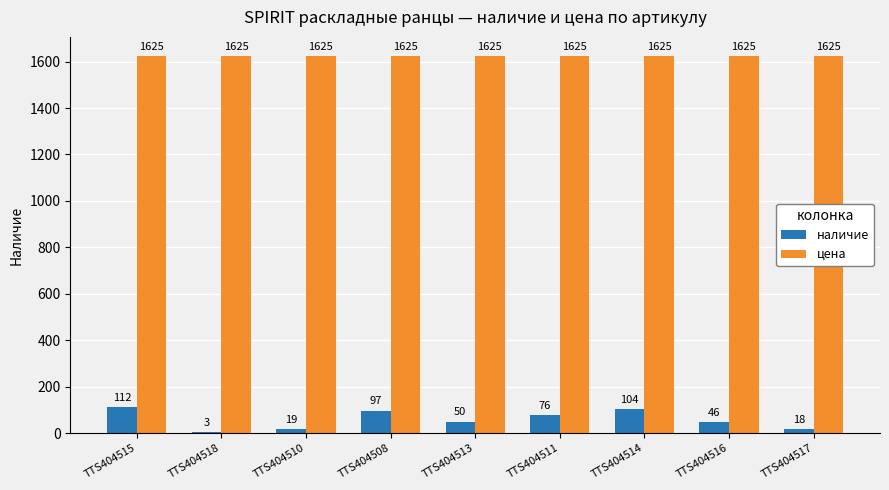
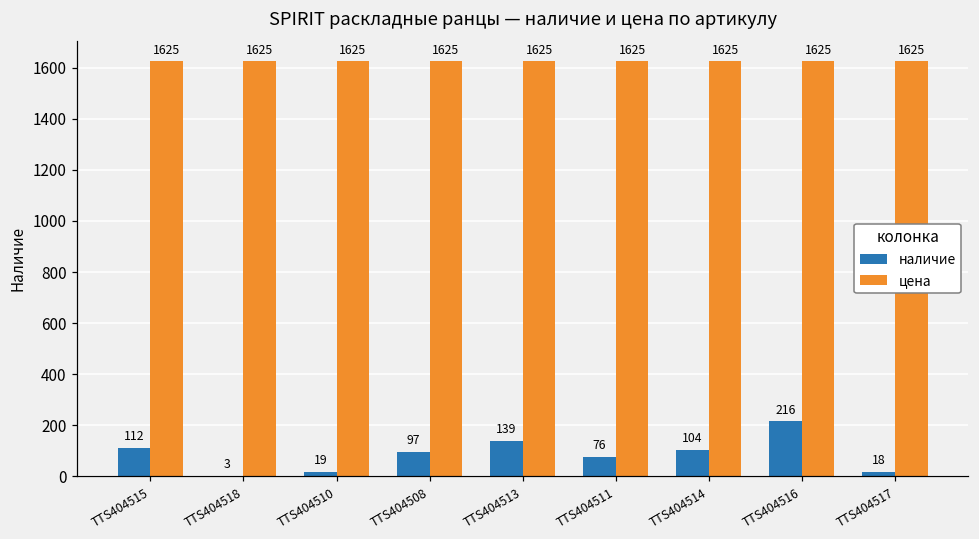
наличие, TTS404513: 50 -> 139
наличие, TTS404516: 46 -> 216
